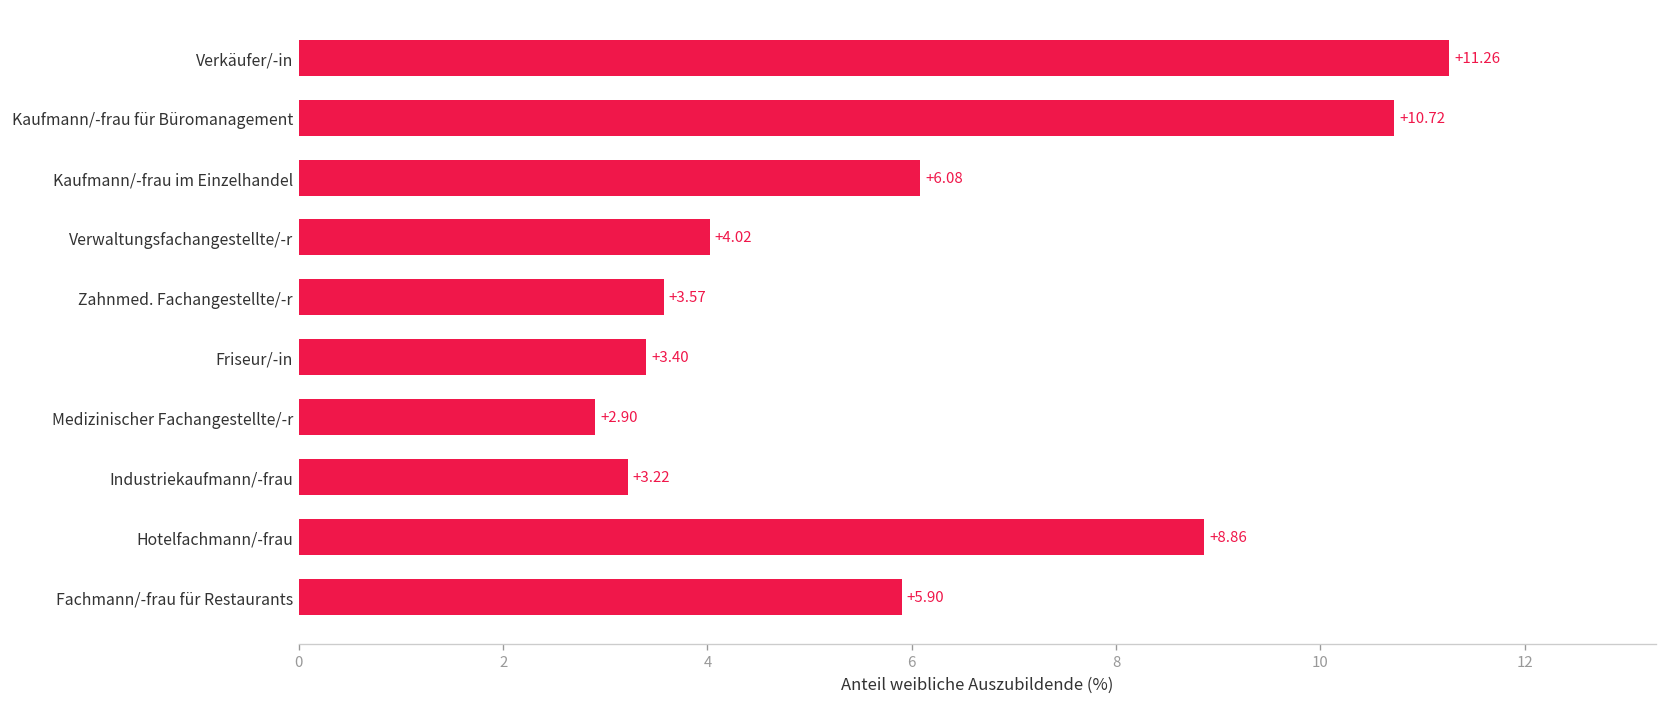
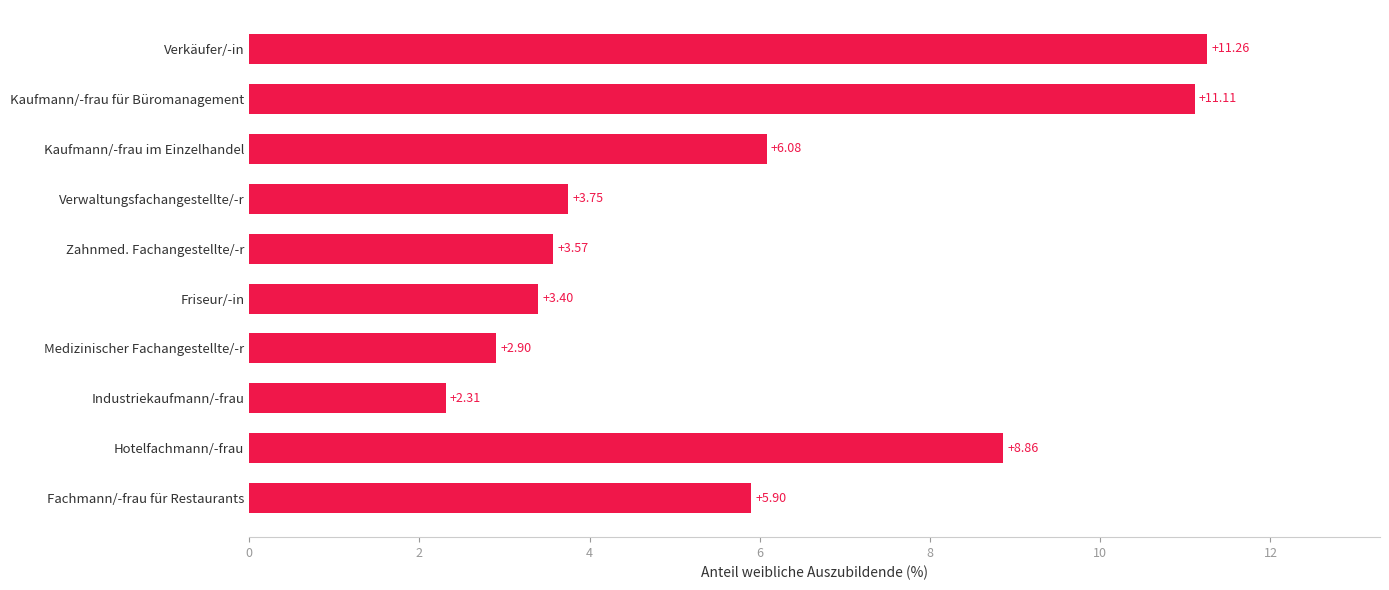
Kaufmann/-frau für Büromanagement: +10.72 -> +11.11
Verwaltungsfachangestellte/-r: +4.02 -> +3.75
Industriekaufmann/-frau: +3.22 -> +2.31
